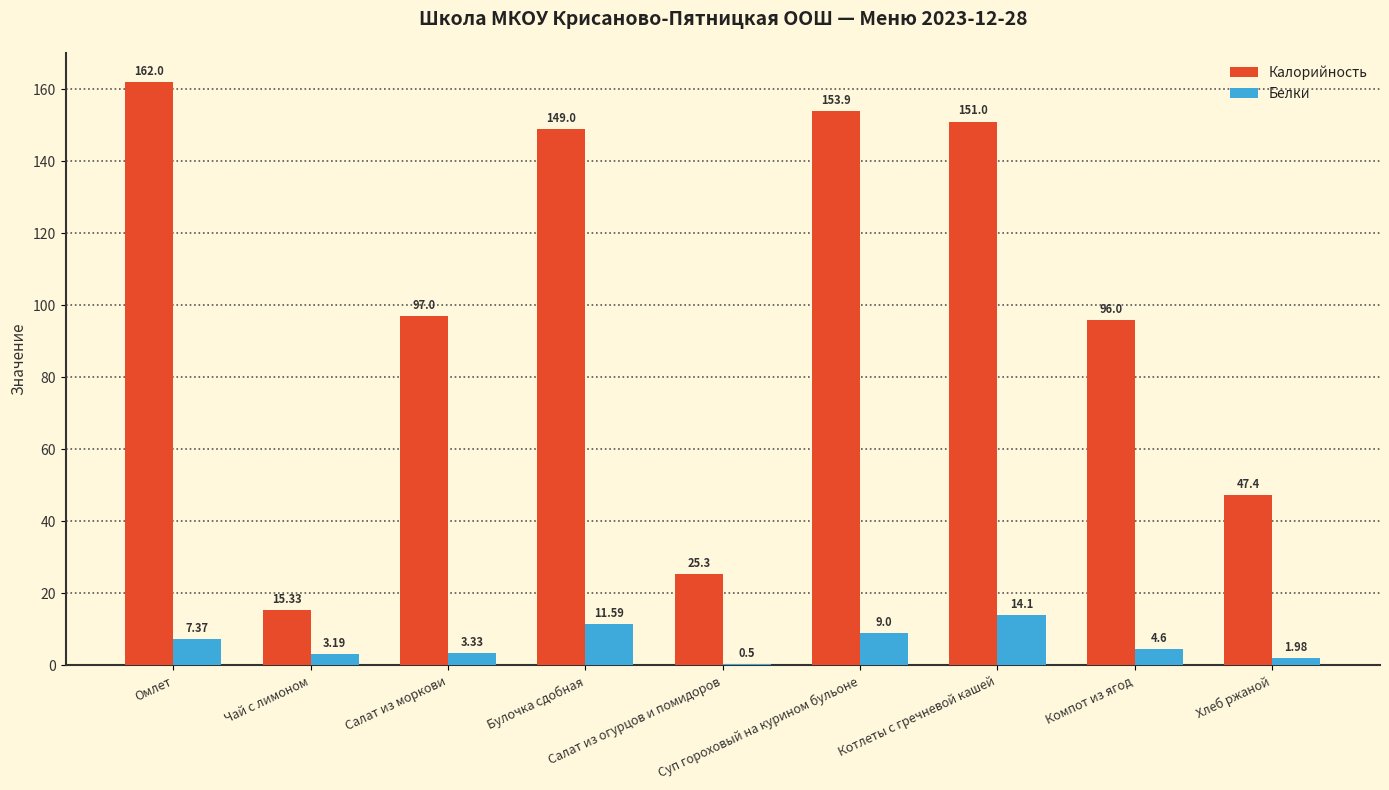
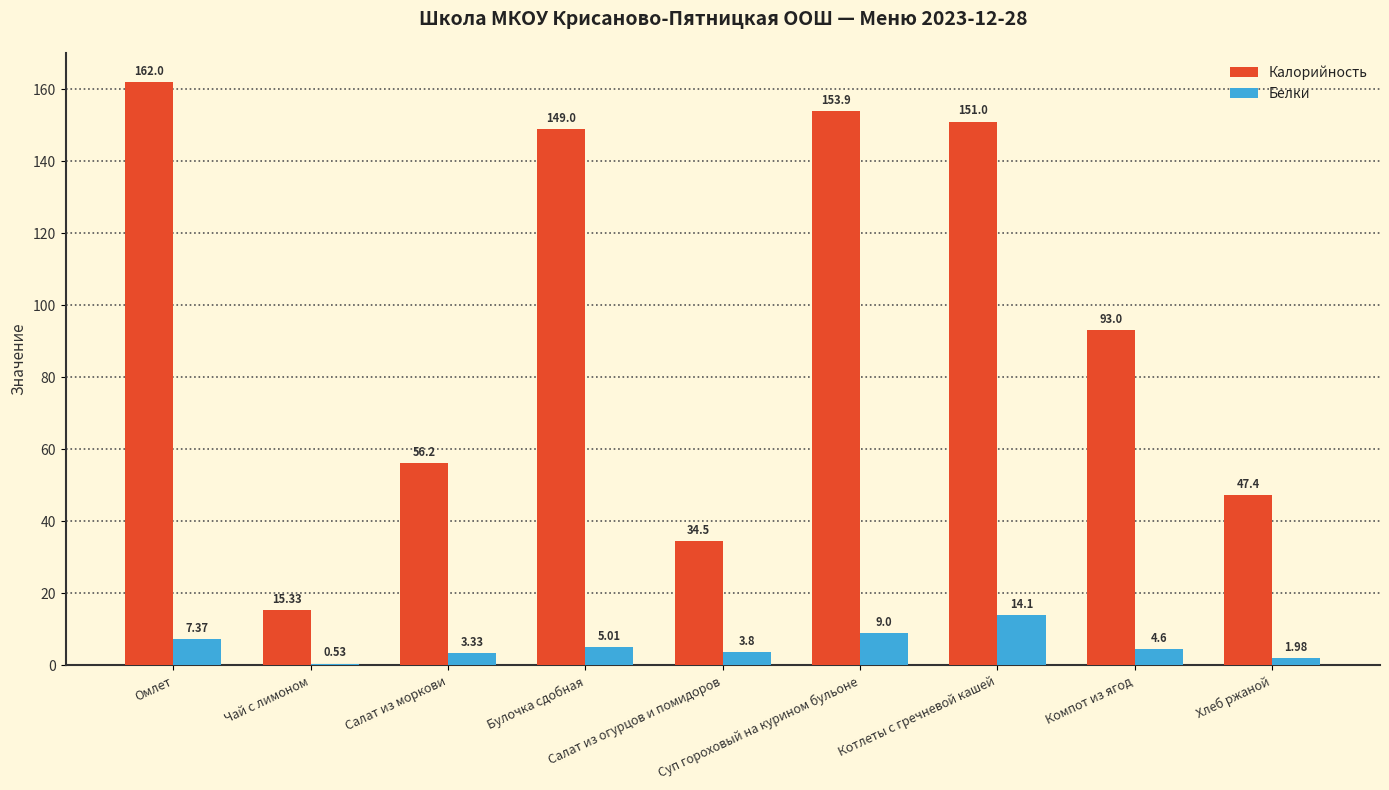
Белки, Чай с лимоном: 3.19 -> 0.53
Калорийность, Салат из моркови: 97.0 -> 56.2
Белки, Булочка сдобная: 11.59 -> 5.01
Калорийность, Салат из огурцов и помидоров: 25.3 -> 34.5
Белки, Салат из огурцов и помидоров: 0.5 -> 3.8
Калорийность, Компот из ягод: 96.0 -> 93.0
